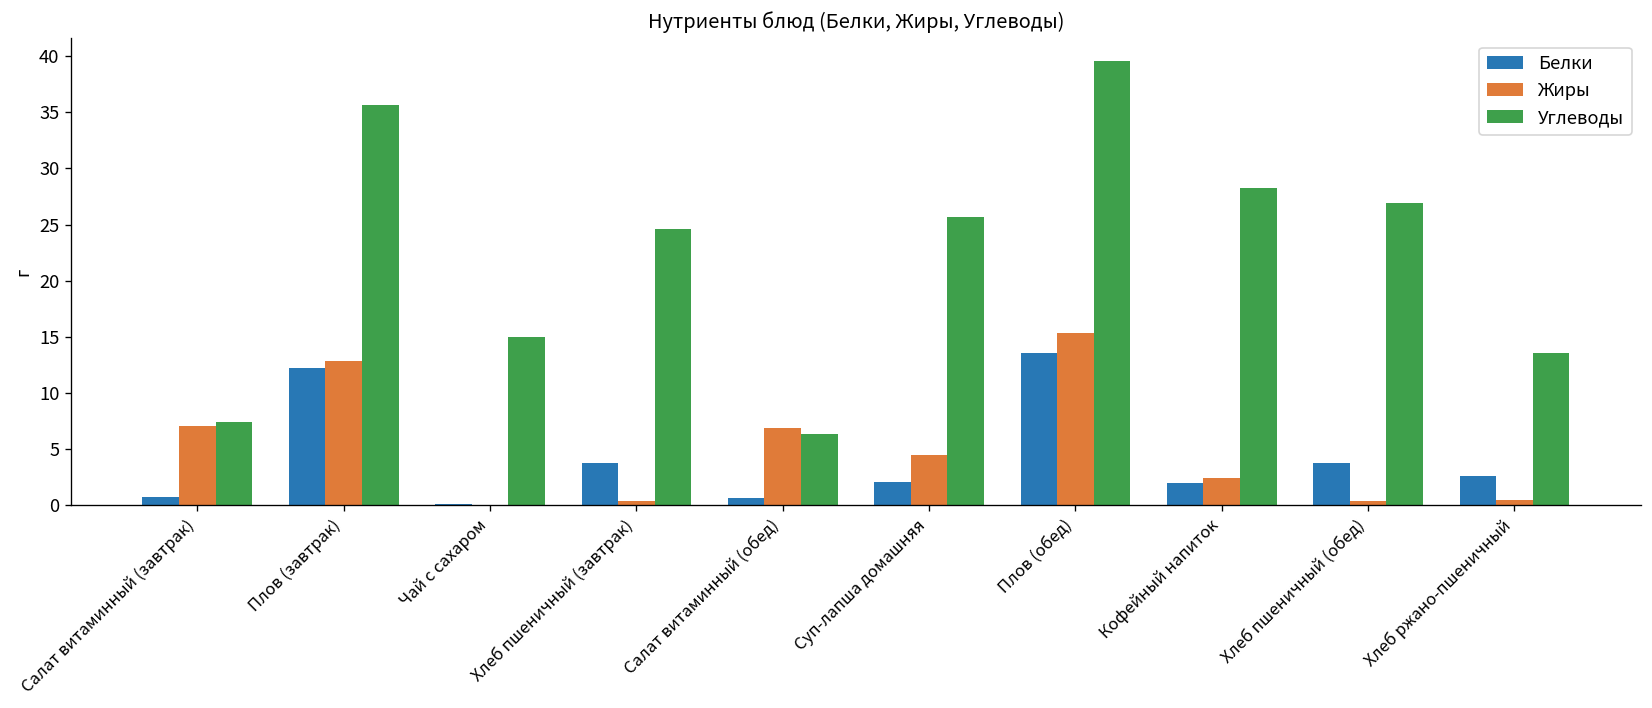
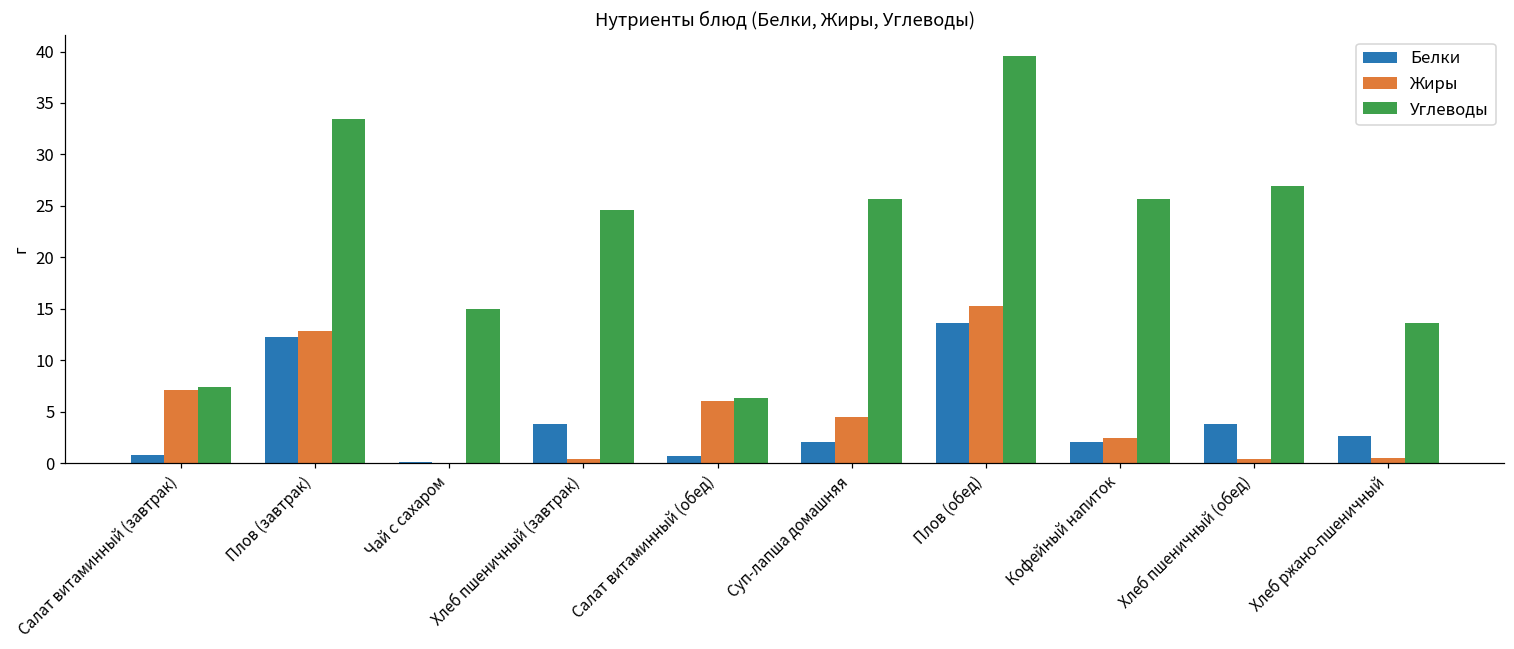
Углеводы, Плов (завтрак): 36 -> 33
Жиры, Салат витаминный (обед): 7 -> 6
Углеводы, Кофейный напиток: 28 -> 26
